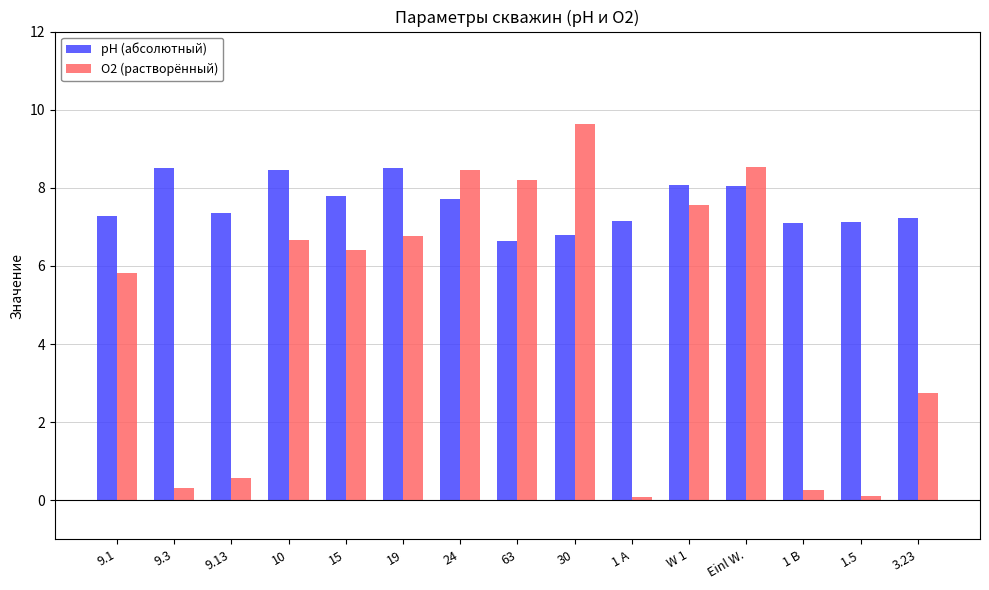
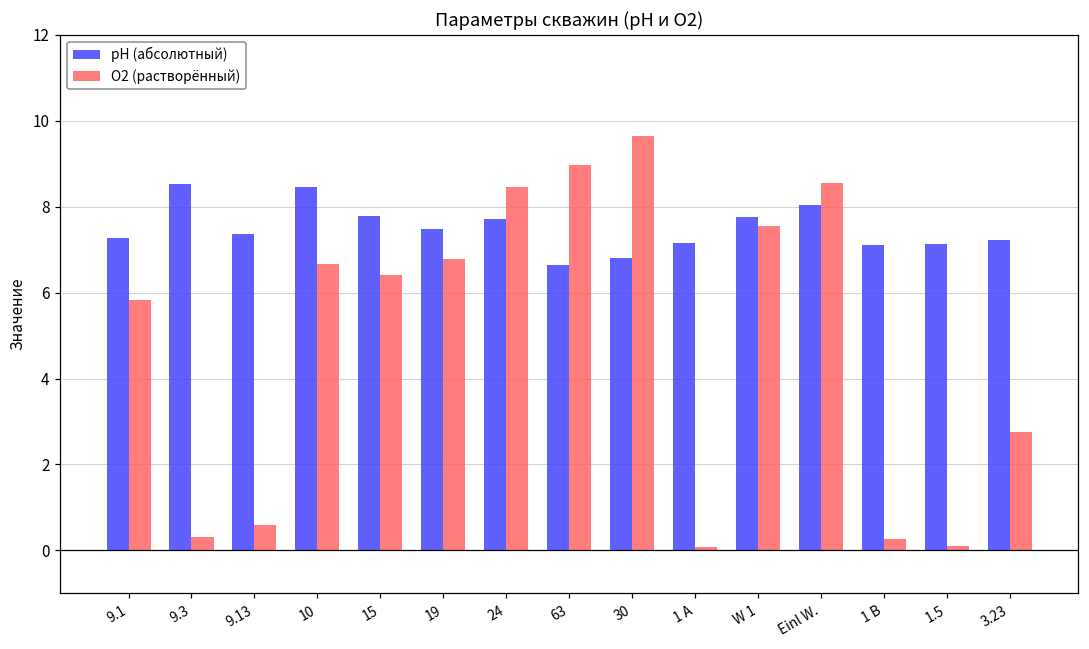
pH (абсолютный), 19: 8.5 -> 7.5
O2 (растворённый), 63: 8.2 -> 9.0
pH (абсолютный), W 1: 8.1 -> 7.8
